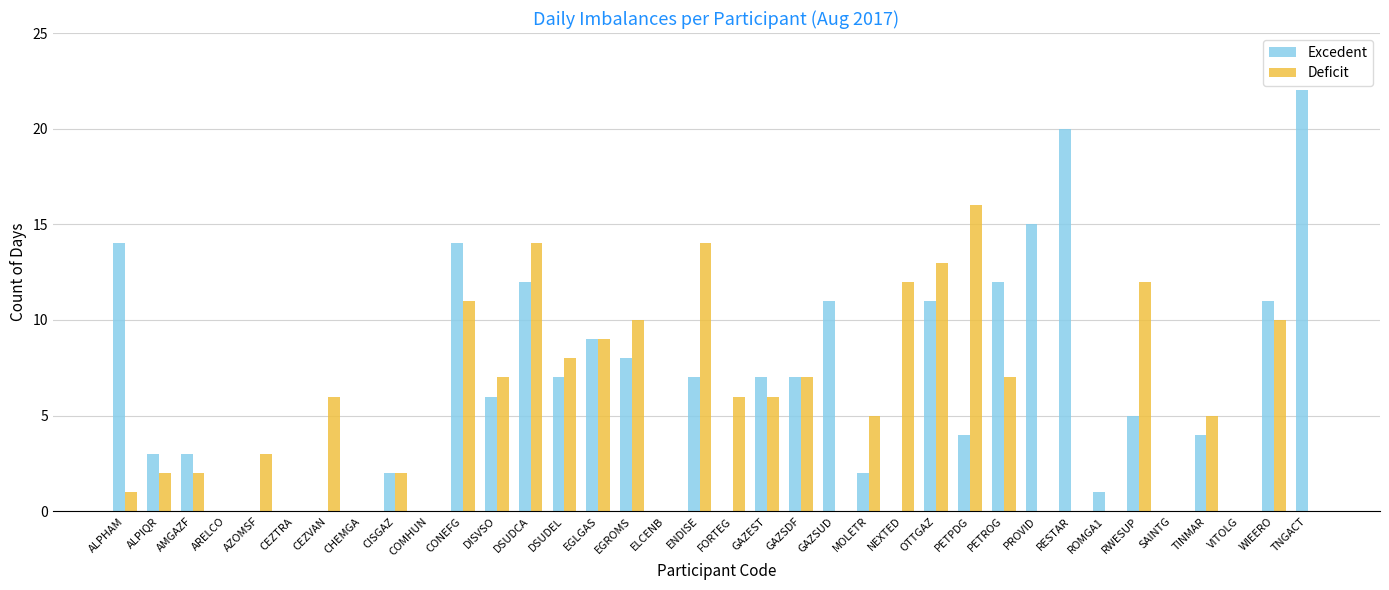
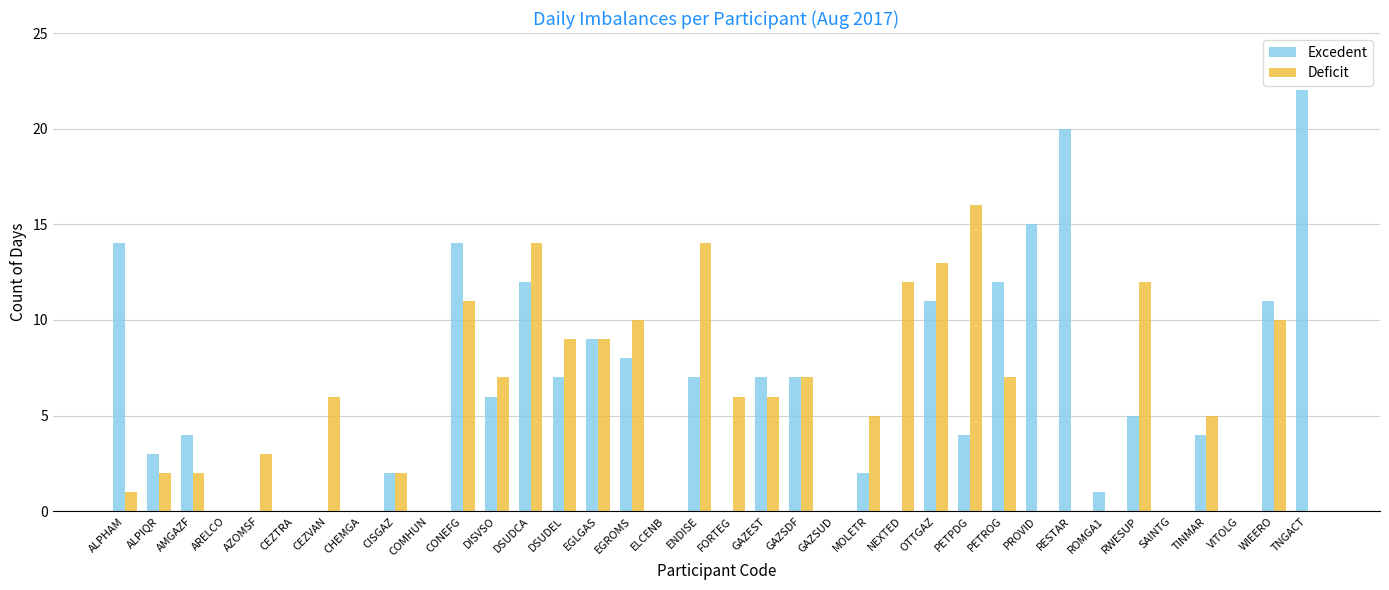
Excedent, AMGAZF: 3 -> 4
Deficit, DSUDEL: 8 -> 9
Excedent, GAZSUD: 11 -> 0
